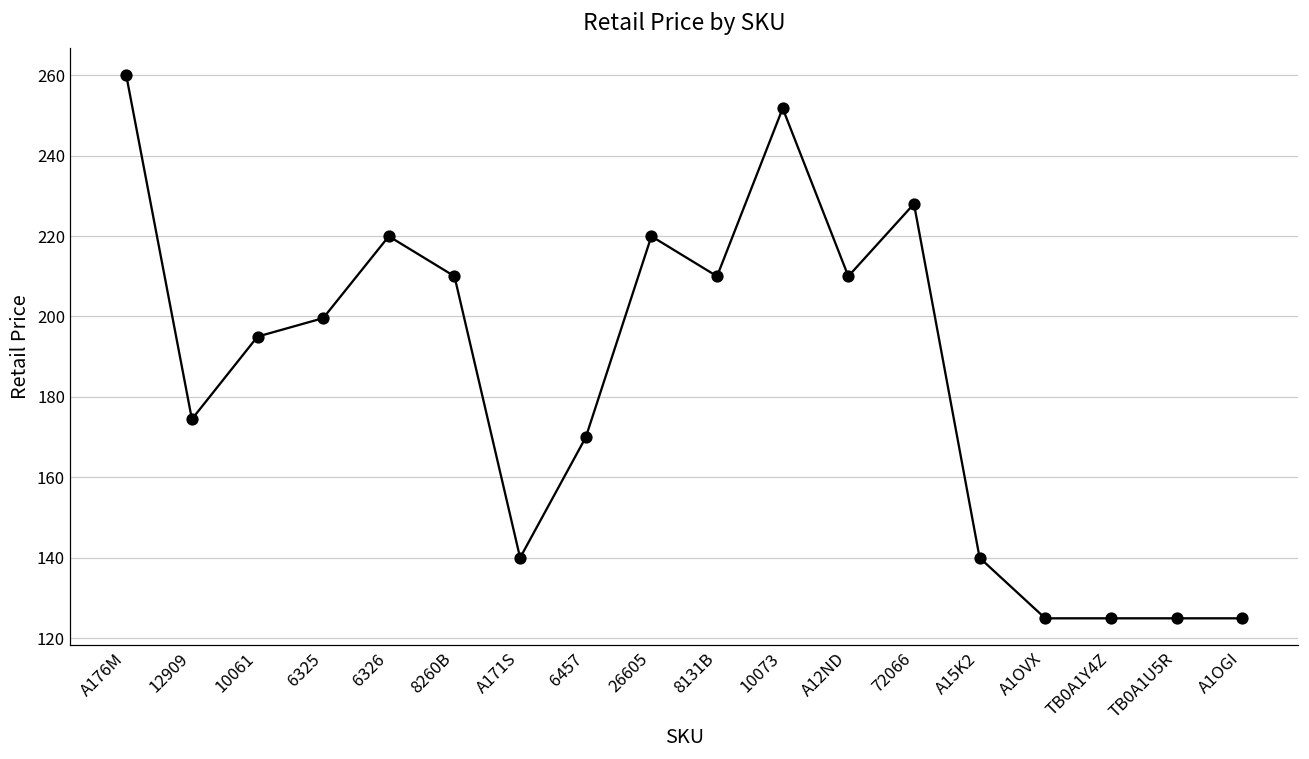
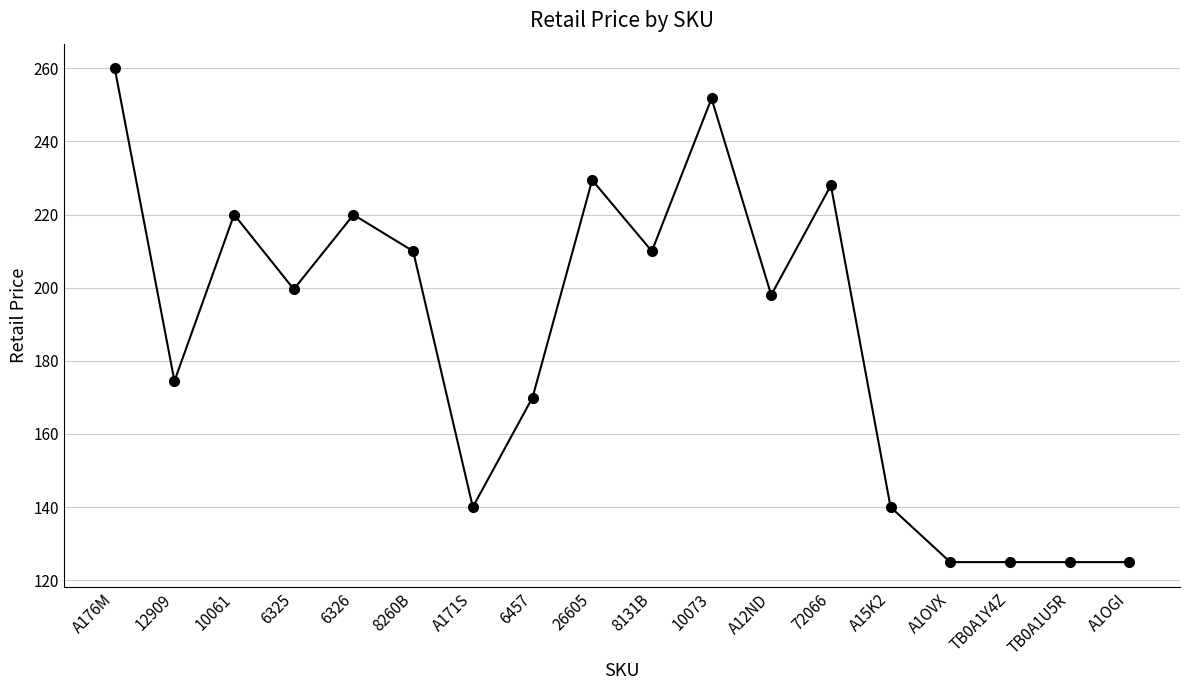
10061: 195 -> 220
26605: 220 -> 229
A12ND: 210 -> 198
